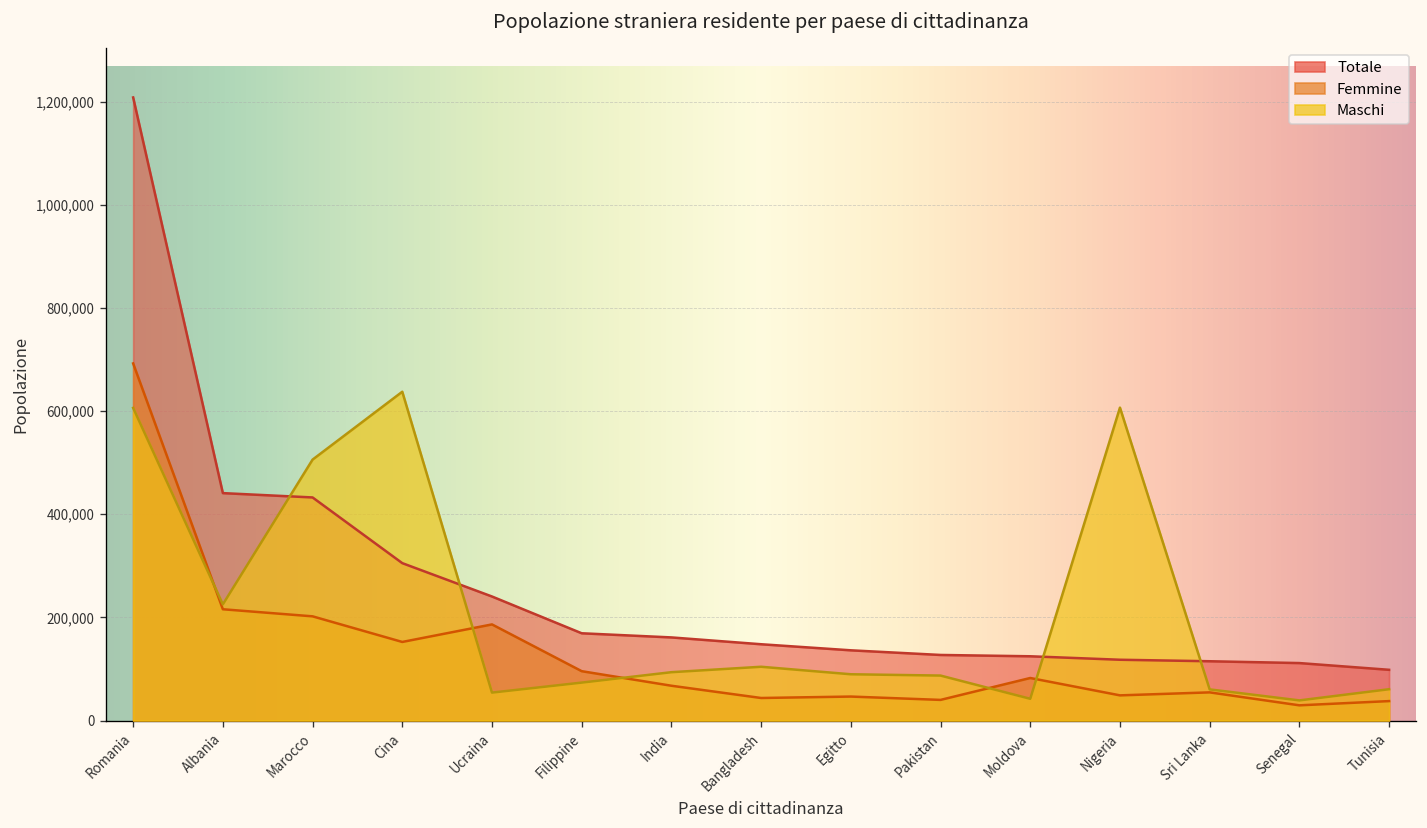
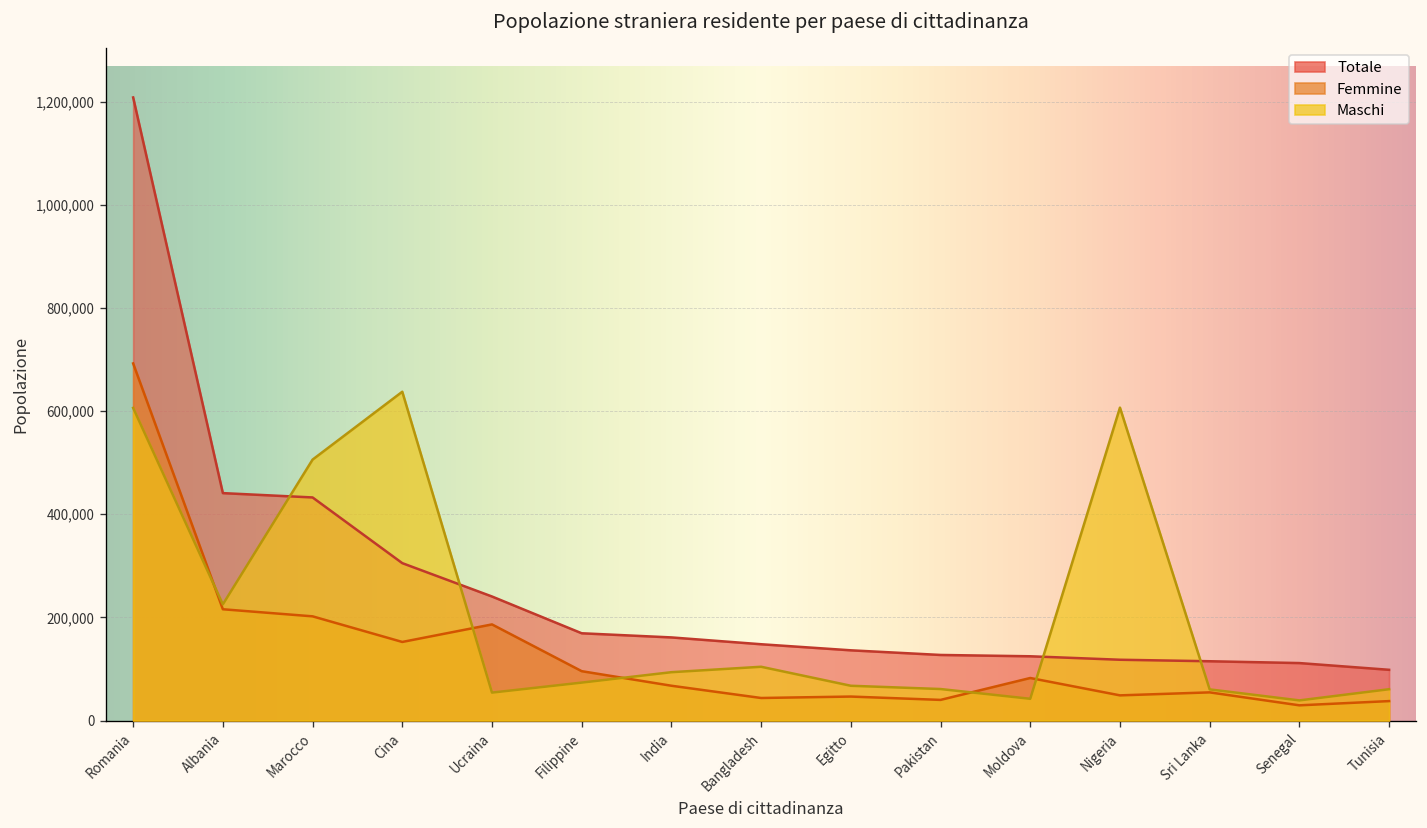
Maschi, Egitto: 90,000 -> 70,000
Maschi, Pakistan: 90,000 -> 60,000
